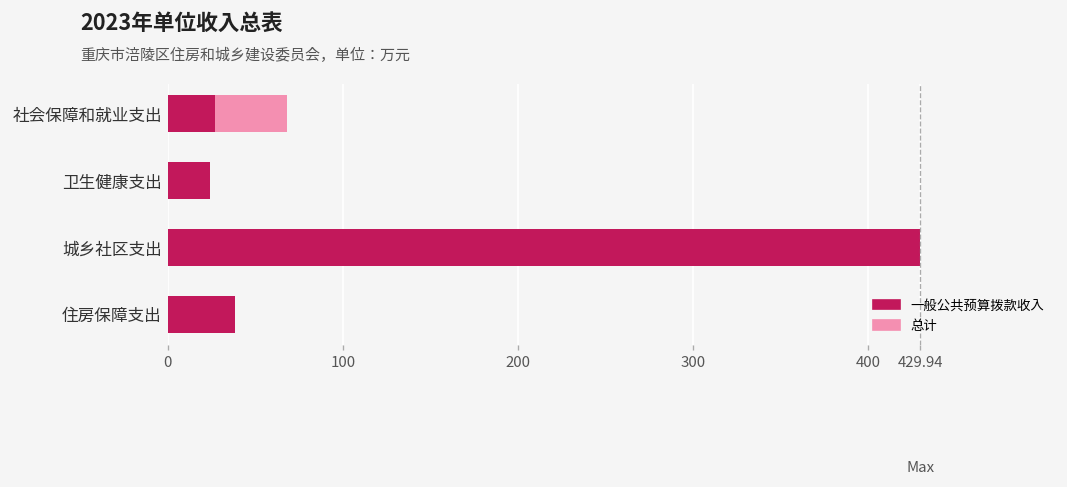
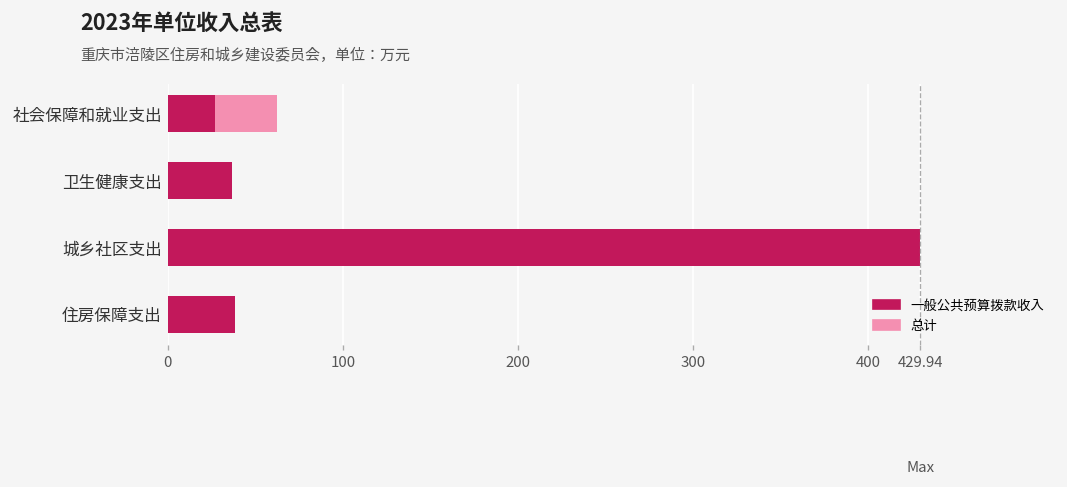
总计, 社会保障和就业支出: 68 -> 62
一般公共预算拨款收入, 卫生健康支出: 24 -> 37
